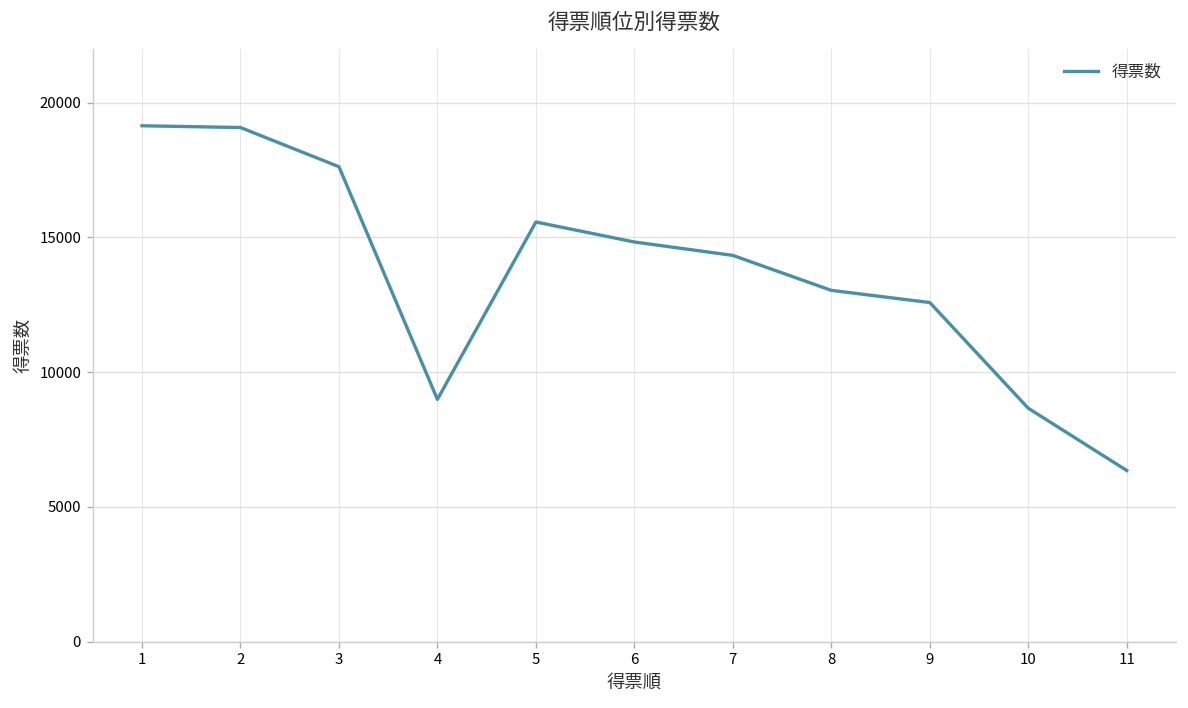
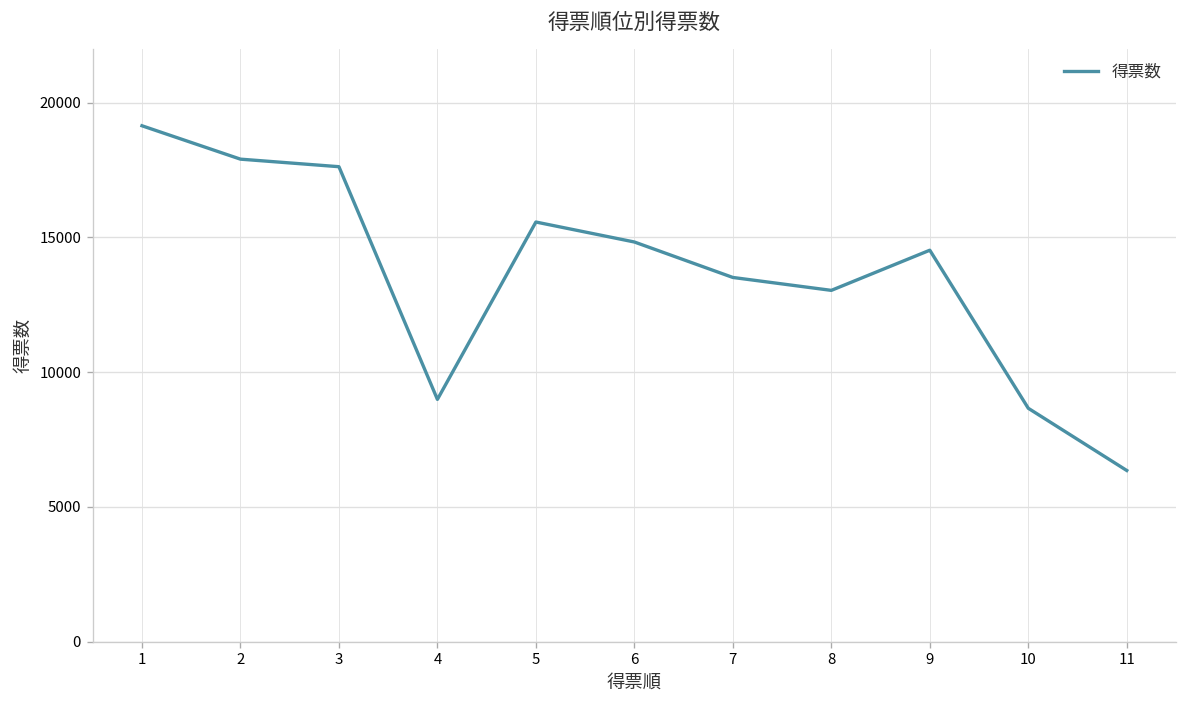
2: 19100 -> 17900
7: 14300 -> 13500
9: 12600 -> 14500
